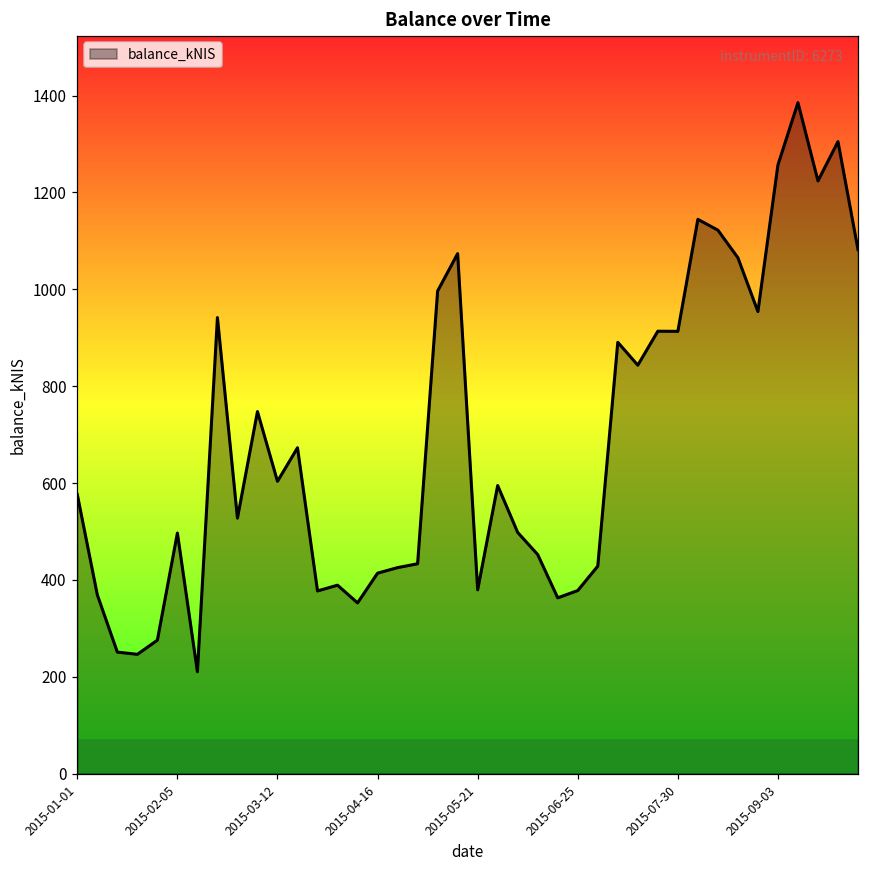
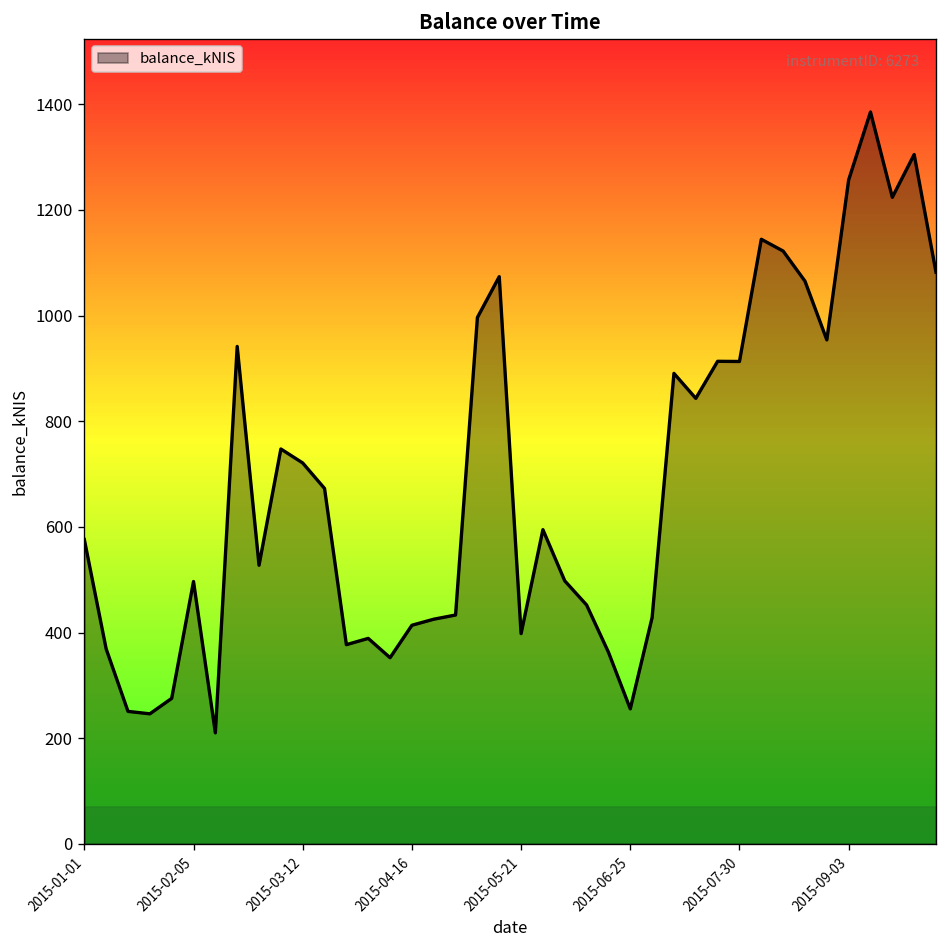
2015-03-12: 600 -> 720
2015-05-21: 380 -> 400
2015-06-25: 380 -> 260
